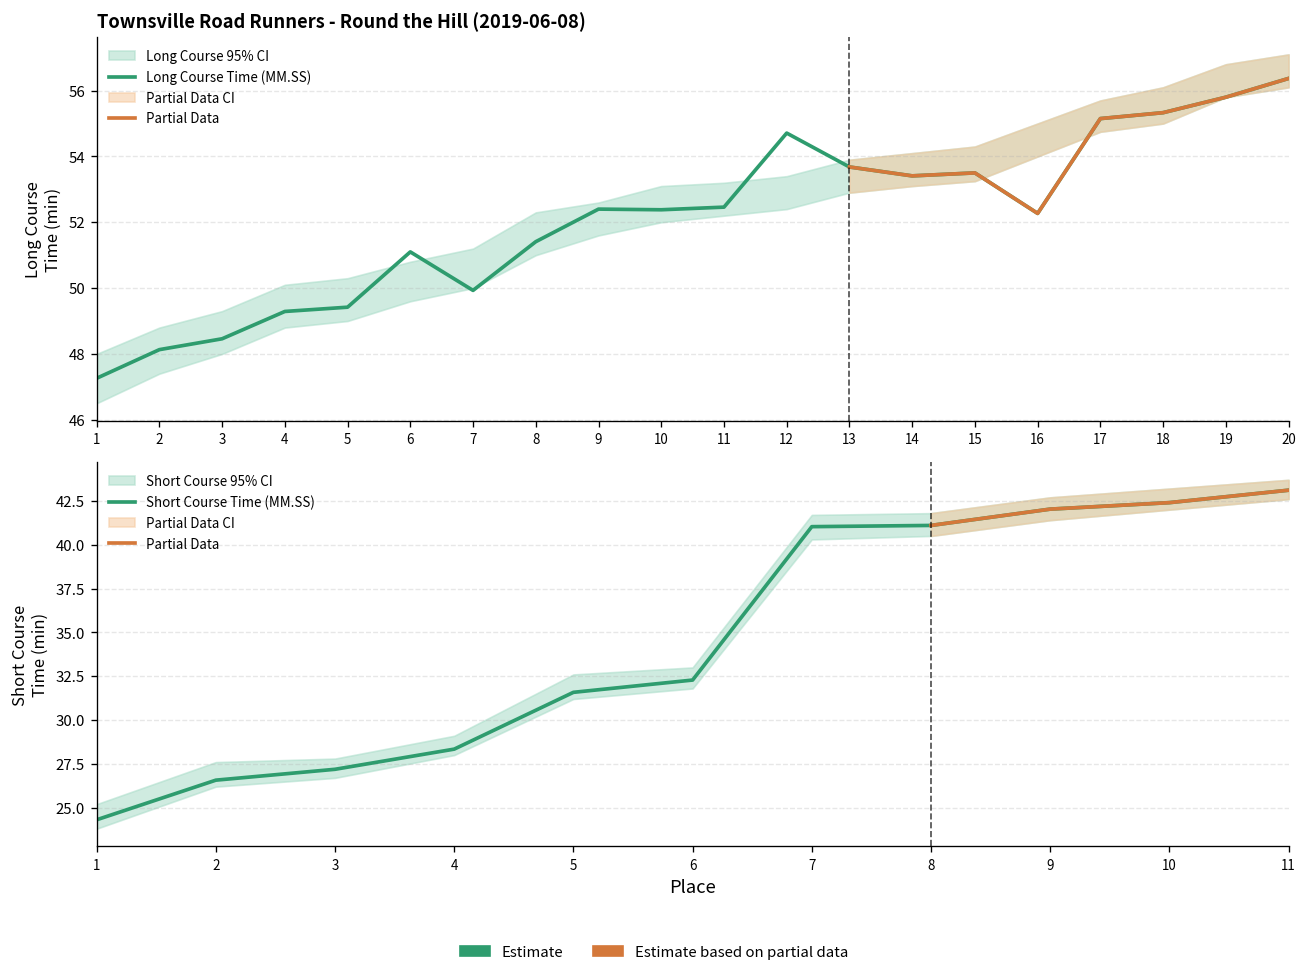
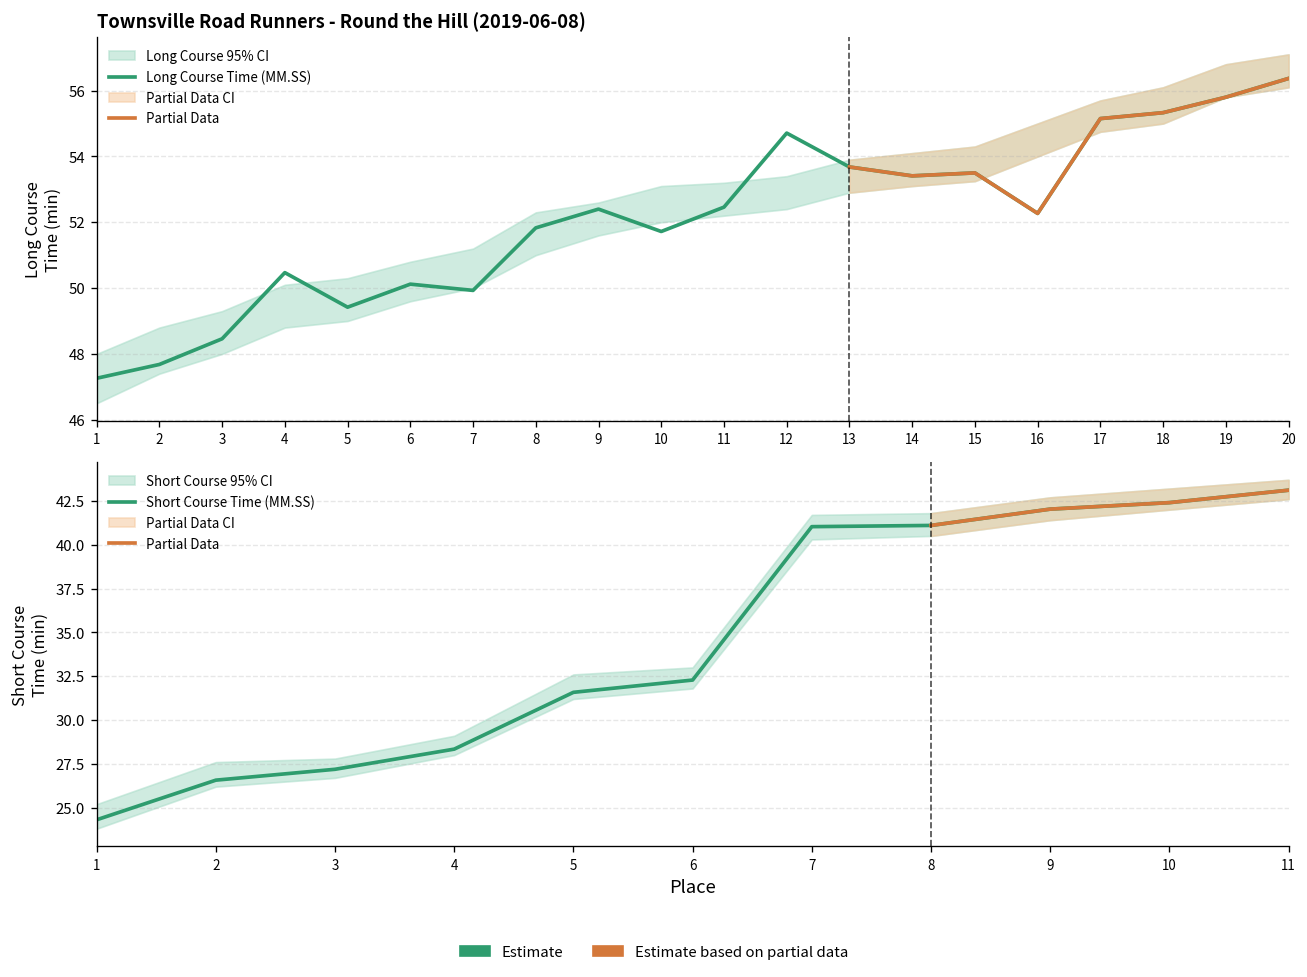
Townsville Road Runners - Round the Hill (2019-06-08), Long Course Time (MM.SS), 2: 48.1 -> 47.7
Townsville Road Runners - Round the Hill (2019-06-08), Long Course Time (MM.SS), 4: 49.3 -> 50.5
Townsville Road Runners - Round the Hill (2019-06-08), Long Course Time (MM.SS), 6: 51.1 -> 50.1
Townsville Road Runners - Round the Hill (2019-06-08), Long Course Time (MM.SS), 8: 51.4 -> 51.8
Townsville Road Runners - Round the Hill (2019-06-08), Long Course Time (MM.SS), 10: 52.4 -> 51.7
